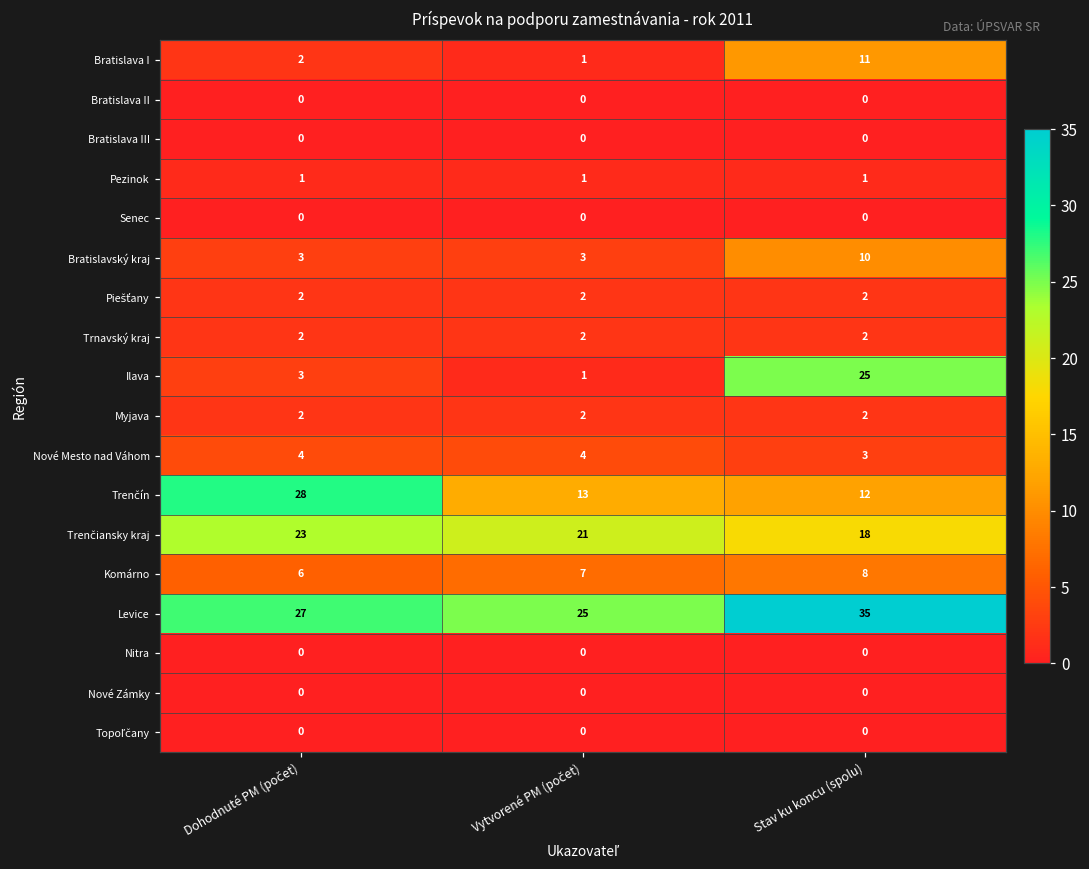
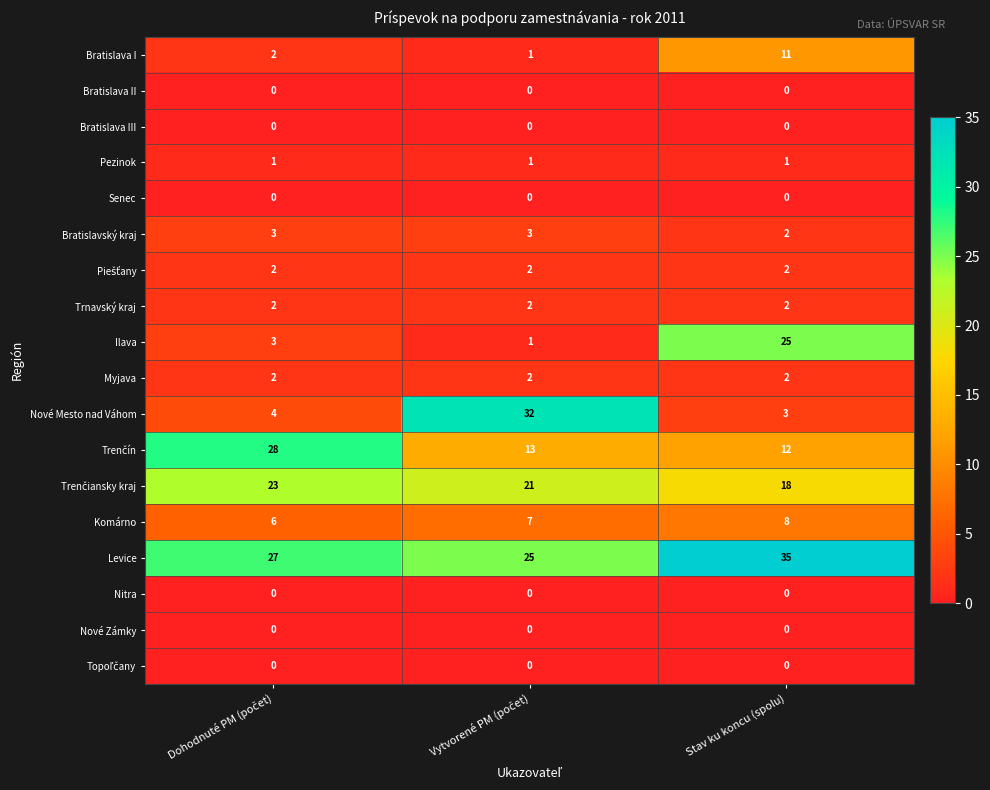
Bratislavský kraj, Stav ku koncu (spolu): 10 -> 2
Nové Mesto nad Váhom, Vytvorené PM (počet): 4 -> 32
